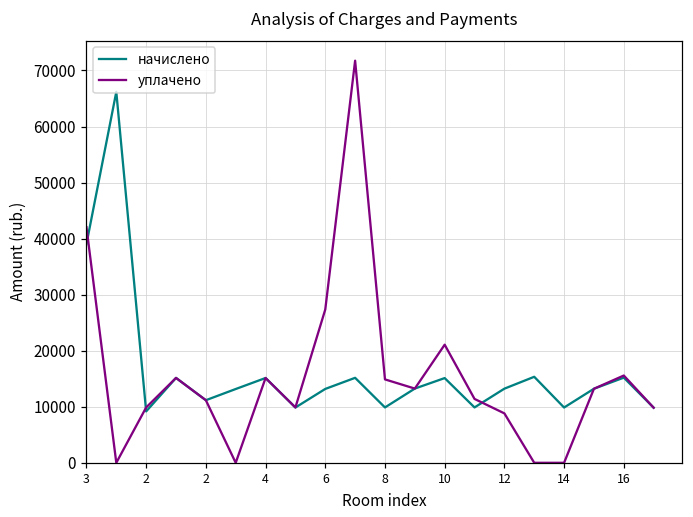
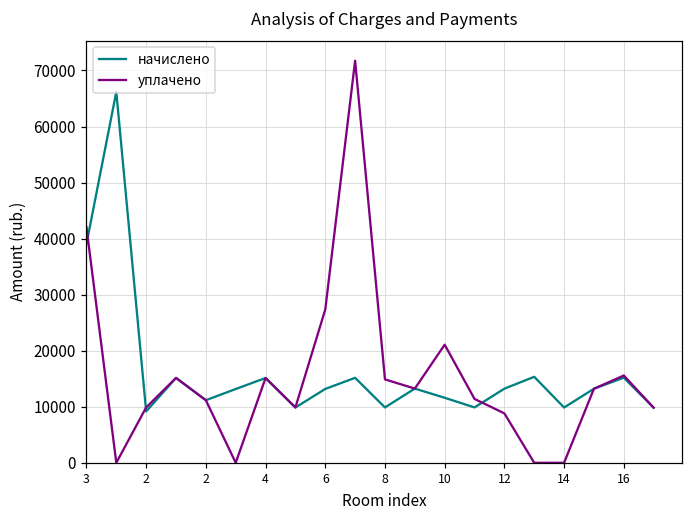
начислено, 10: 15000 -> 12000
